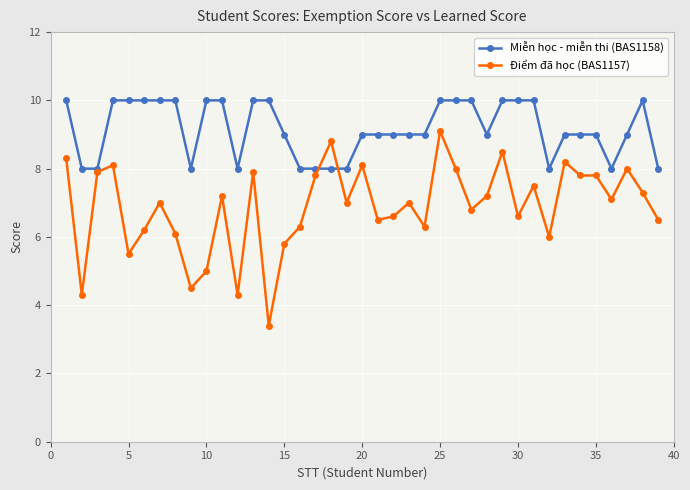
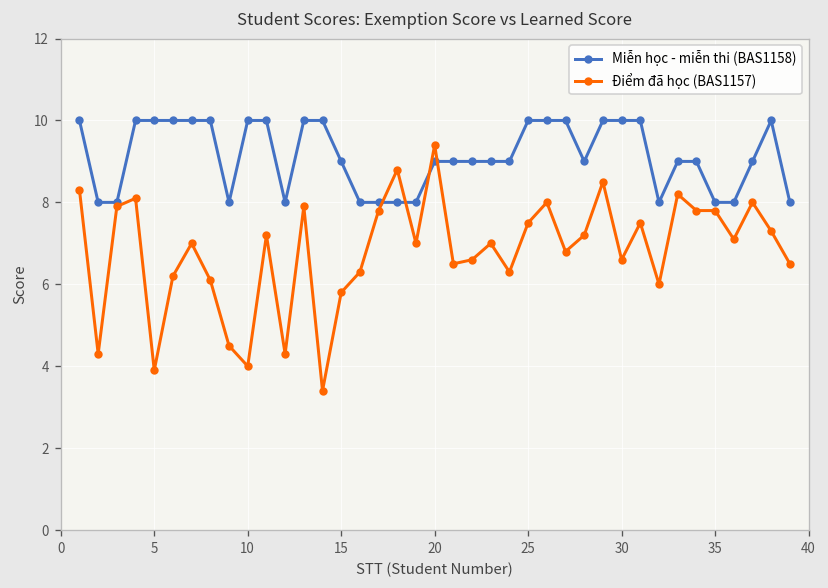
Điểm đã học (BAS1157), 5: 5.5 -> 3.9
Điểm đã học (BAS1157), 10: 5 -> 4
Điểm đã học (BAS1157), 20: 8.1 -> 9.4
Điểm đã học (BAS1157), 25: 9.1 -> 7.5
Miễn học - miễn thi (BAS1158), 35: 9 -> 8
